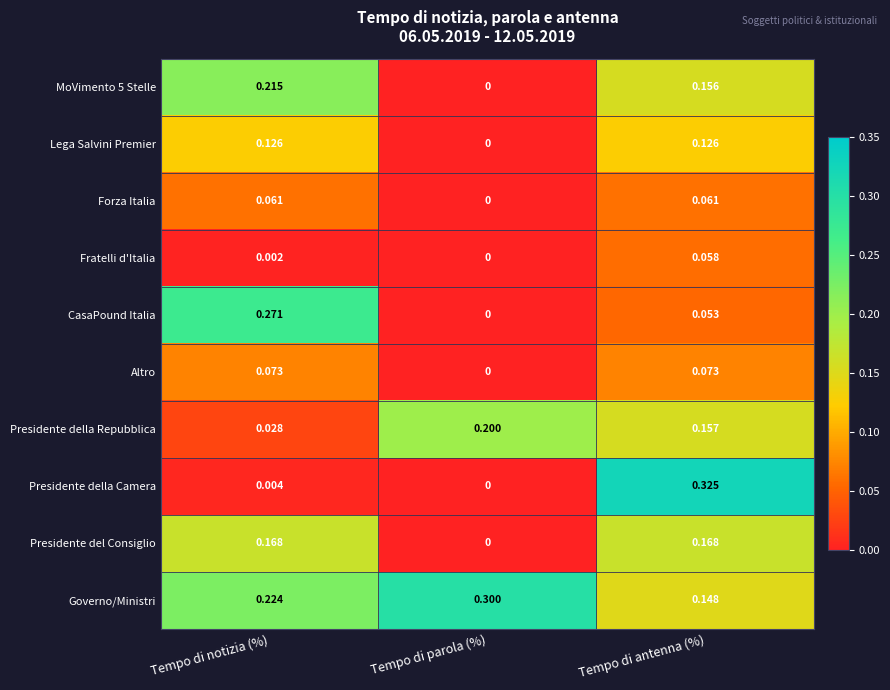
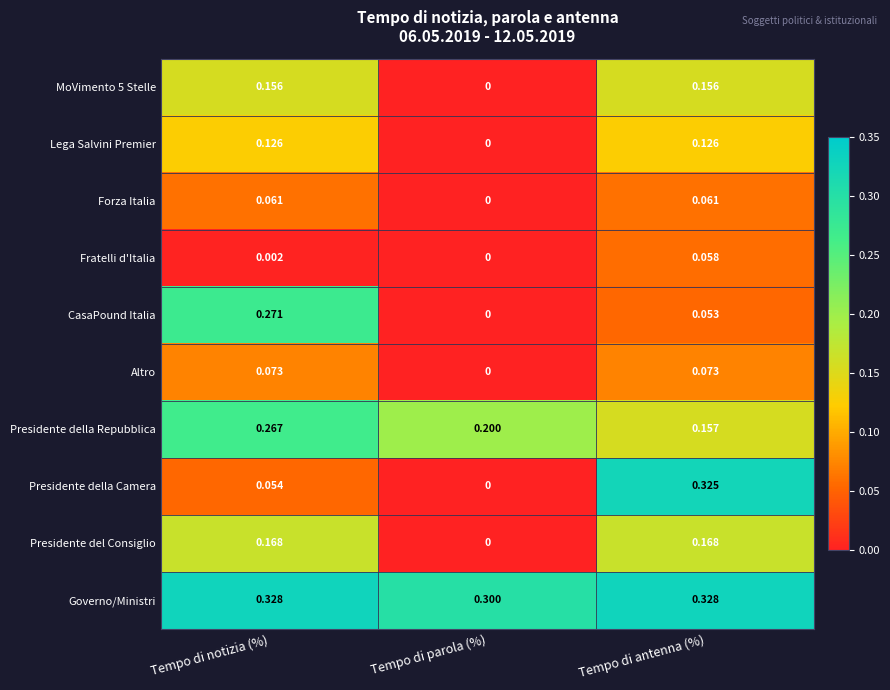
MoVimento 5 Stelle, Tempo di notizia (%): 0.215 -> 0.156
Presidente della Repubblica, Tempo di notizia (%): 0.028 -> 0.267
Presidente della Camera, Tempo di notizia (%): 0.004 -> 0.054
Governo/Ministri, Tempo di notizia (%): 0.224 -> 0.328
Governo/Ministri, Tempo di antenna (%): 0.148 -> 0.328
